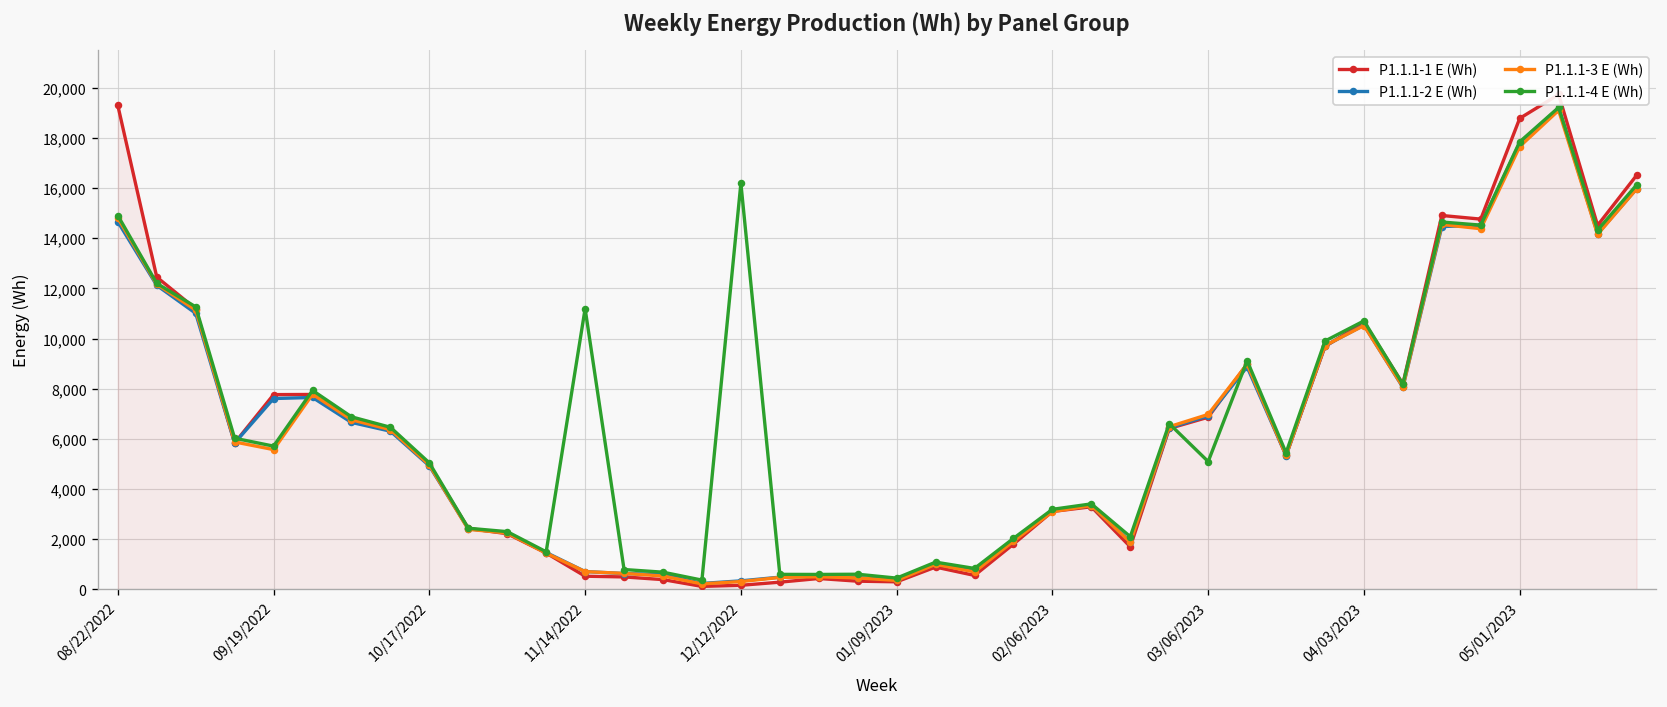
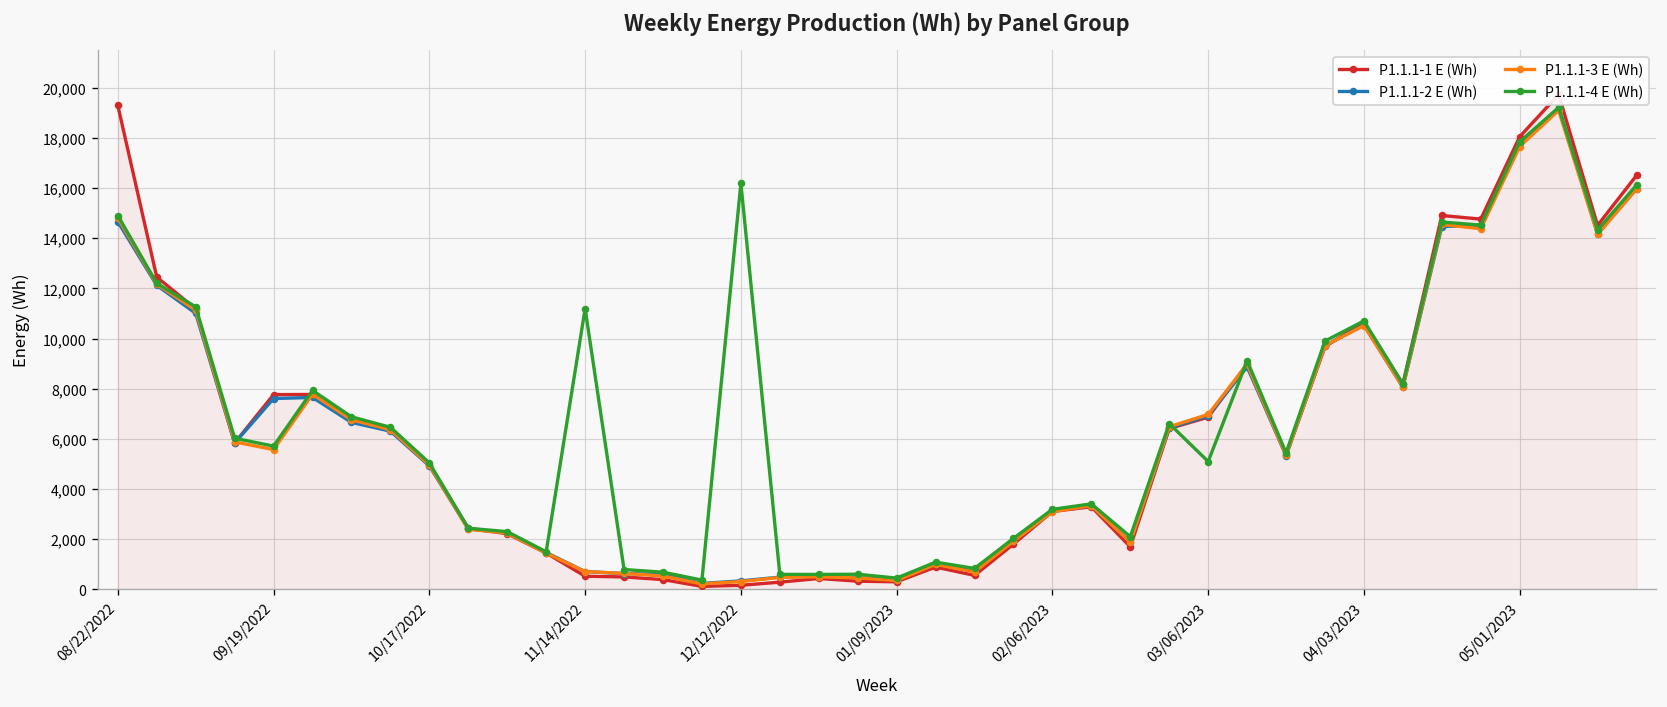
P1.1.1-1 E (Wh), 05/01/2023: 18,800 -> 18,000
